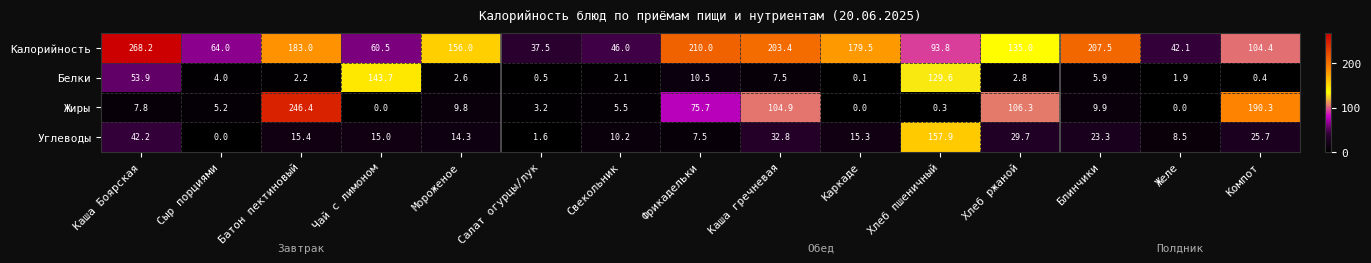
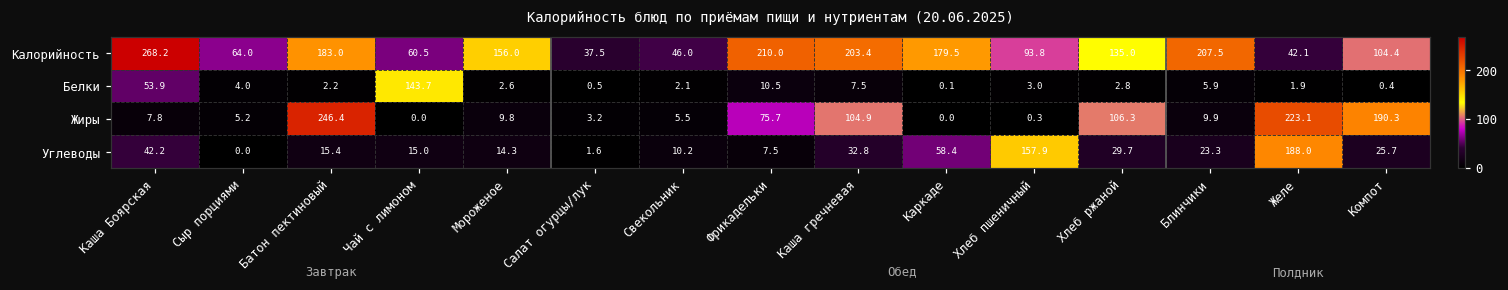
Белки, Хлеб пшеничный: 129.6 -> 3.0
Жиры, Желе: 0.0 -> 223.1
Углеводы, Каркаде: 15.3 -> 58.4
Углеводы, Желе: 8.5 -> 188.0
